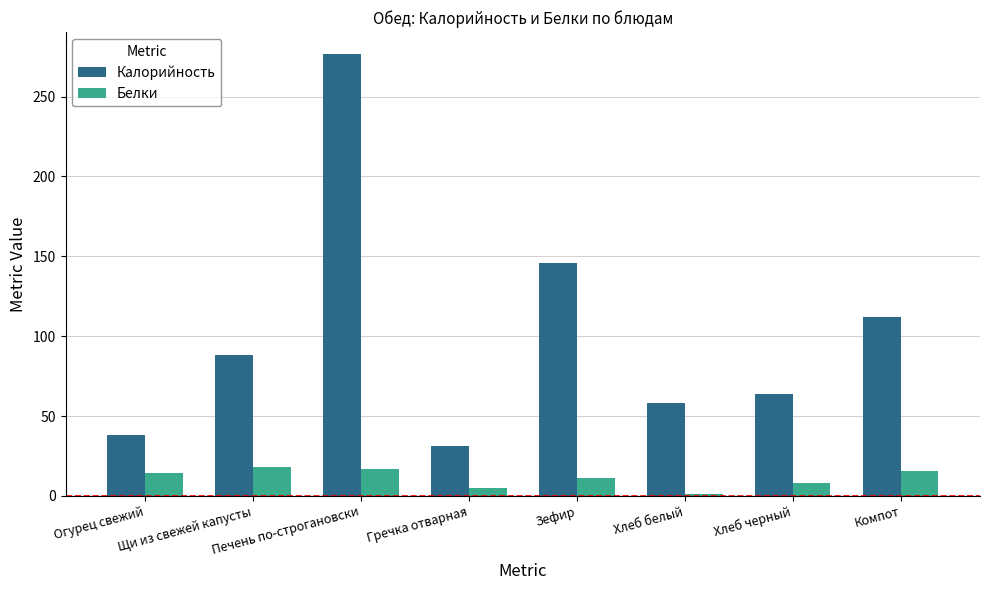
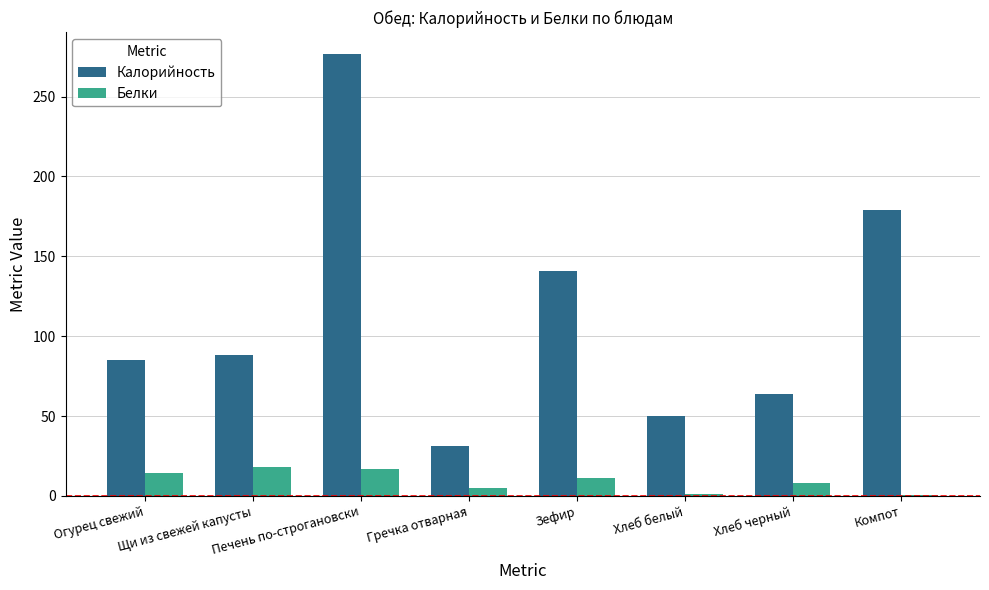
Калорийность, Огурец свежий: 38 -> 85
Калорийность, Зефир: 146 -> 141
Калорийность, Хлеб белый: 58 -> 50
Калорийность, Компот: 112 -> 179
Белки, Компот: 16 -> 1
